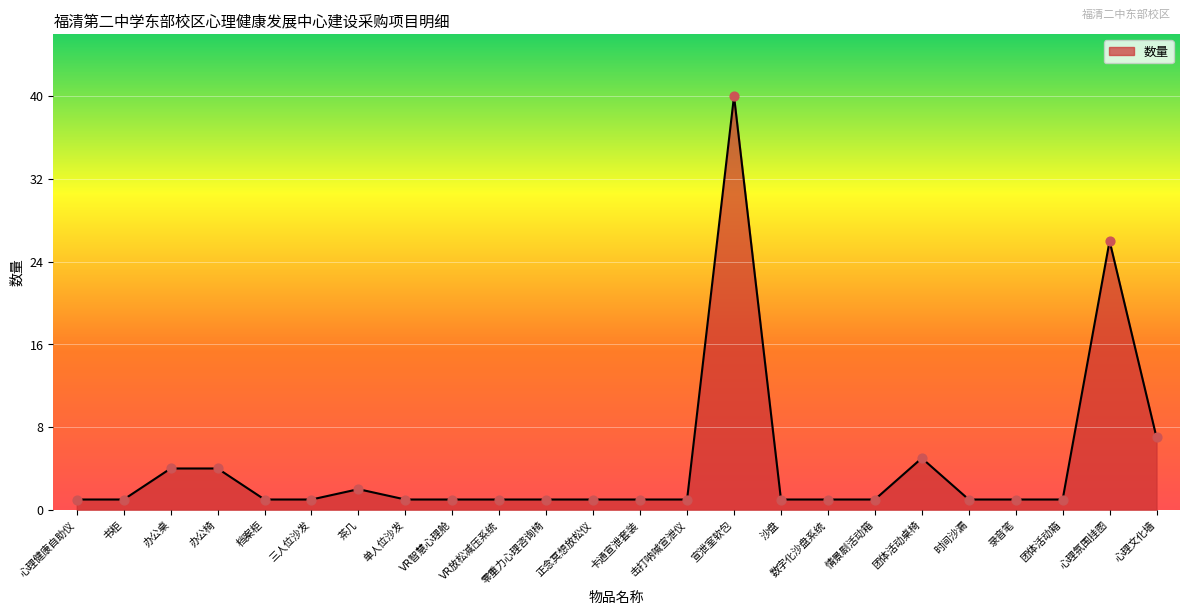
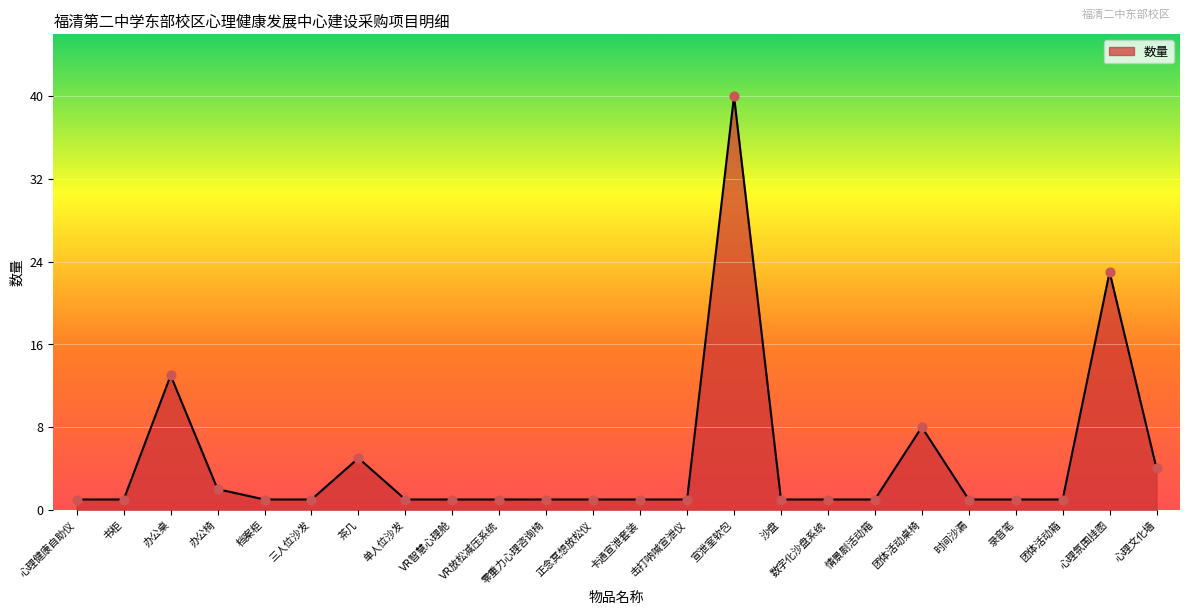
办公桌: 4 -> 13
办公椅: 4 -> 2
茶几: 2 -> 5
团体活动桌椅: 5 -> 8
心理氛围挂图: 26 -> 23
心理文化墙: 7 -> 4
